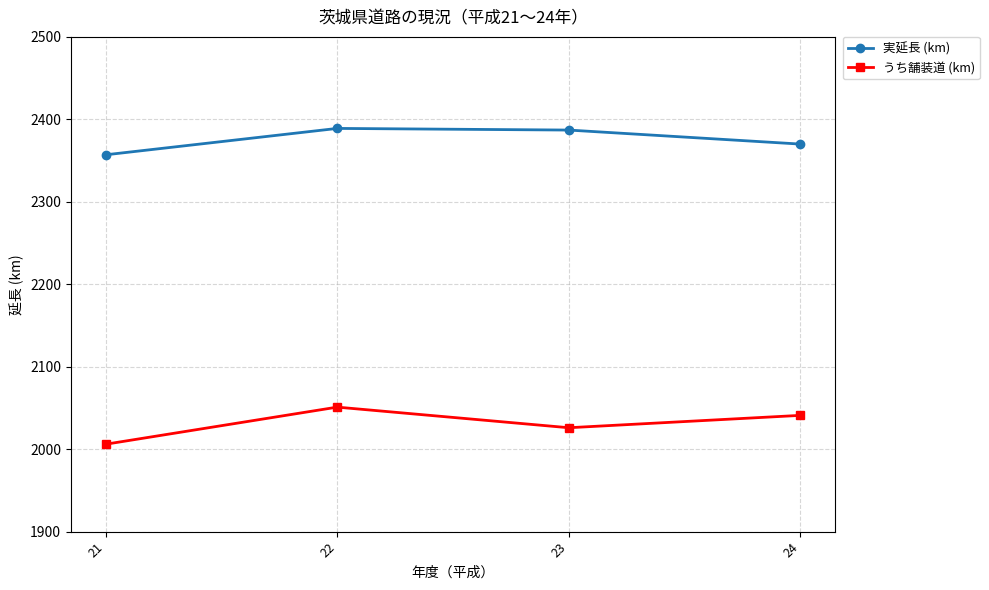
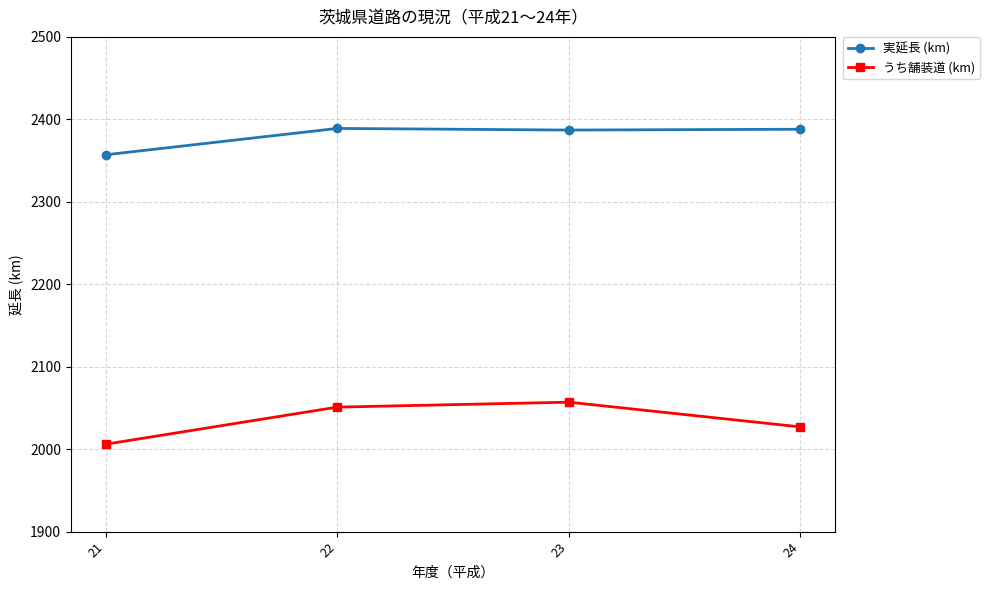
うち舗装道 (km), 23: 2030 -> 2060
実延長 (km), 24: 2370 -> 2390
うち舗装道 (km), 24: 2040 -> 2030
